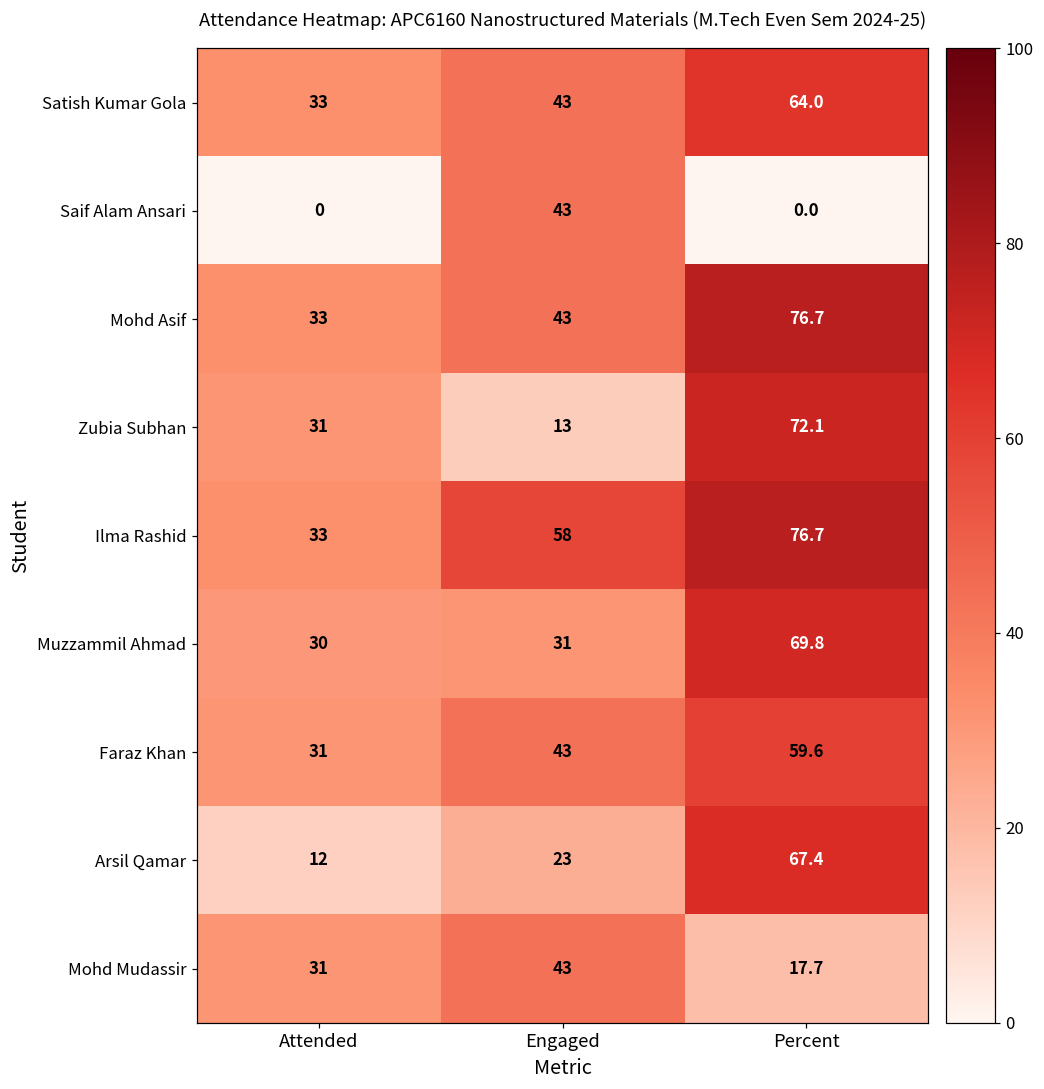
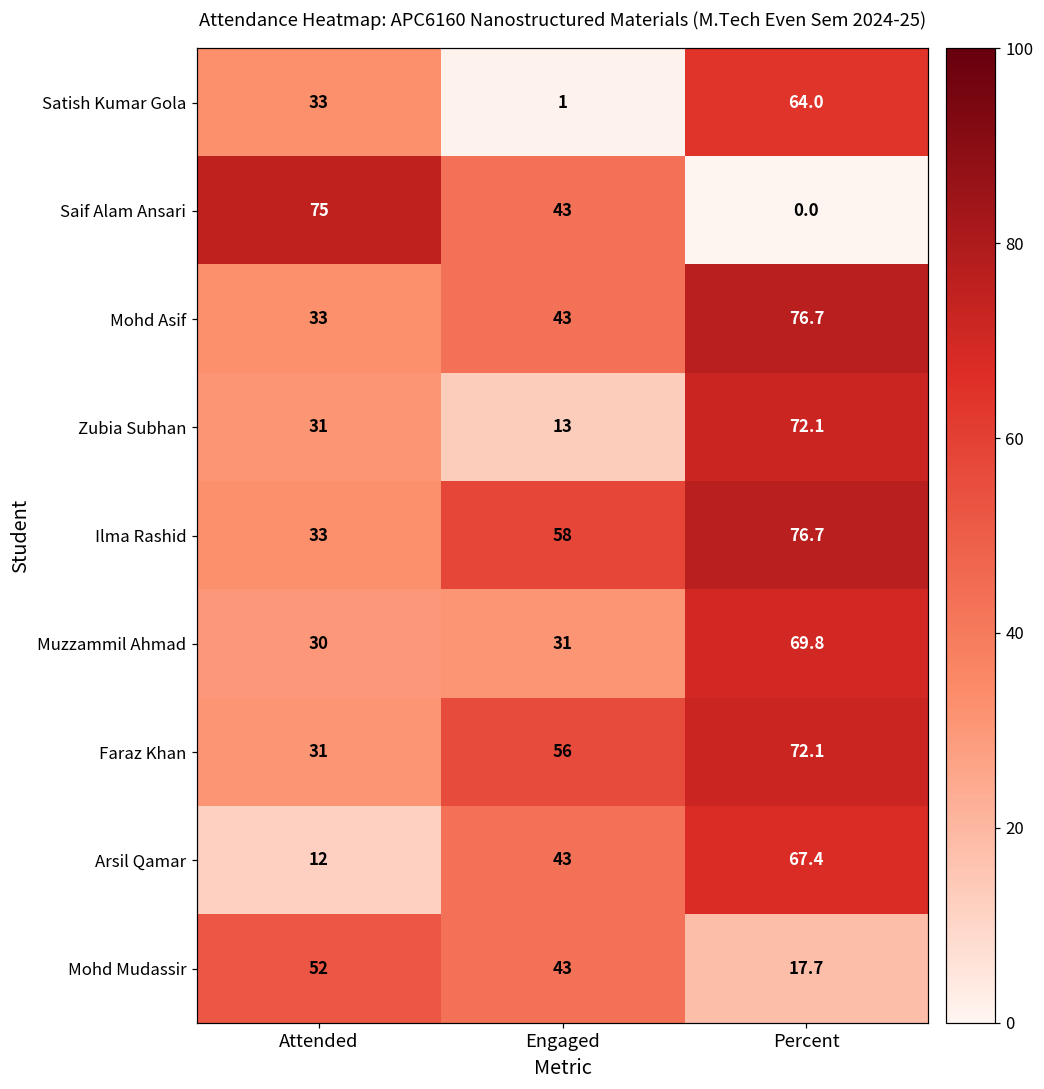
Satish Kumar Gola, Engaged: 43 -> 1
Saif Alam Ansari, Attended: 0 -> 75
Faraz Khan, Engaged: 43 -> 56
Faraz Khan, Percent: 59.6 -> 72.1
Arsil Qamar, Engaged: 23 -> 43
Mohd Mudassir, Attended: 31 -> 52
